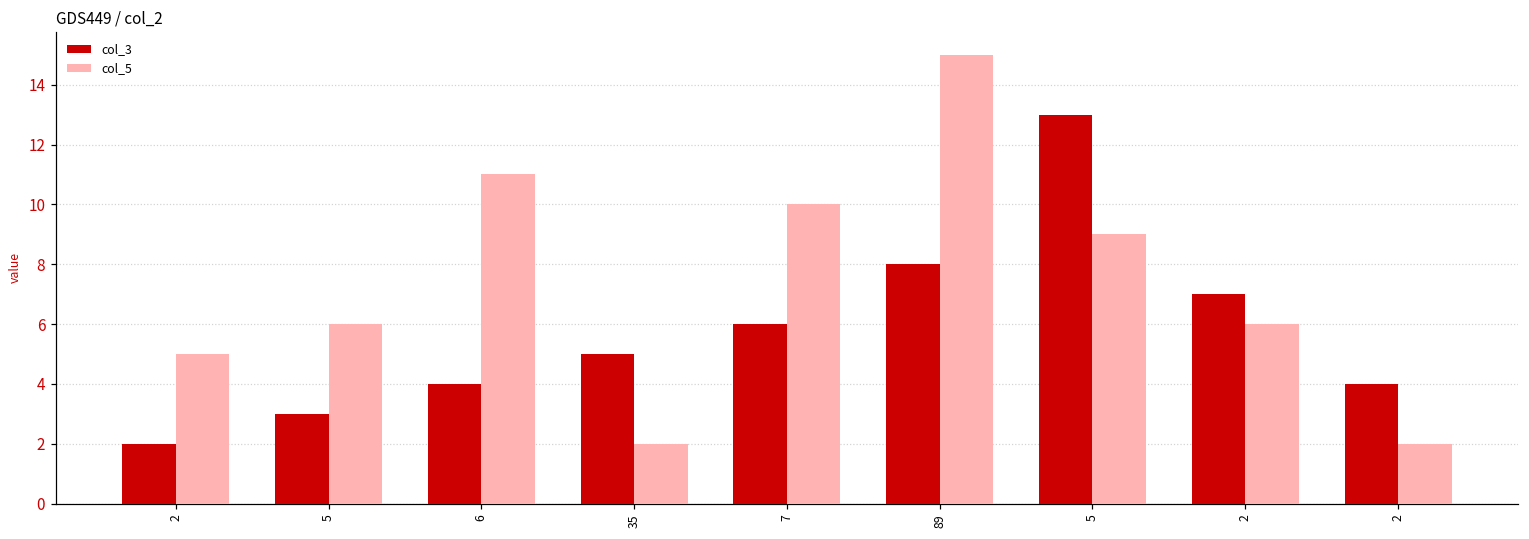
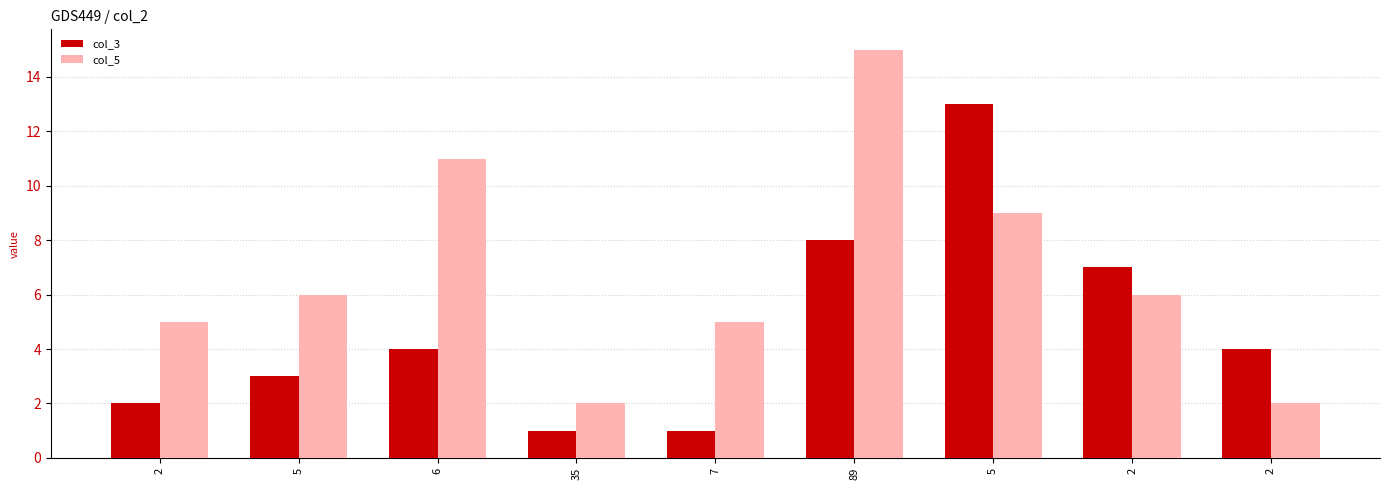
col_3, 35: 5 -> 1
col_3, 7: 6 -> 1
col_5, 7: 10 -> 5
